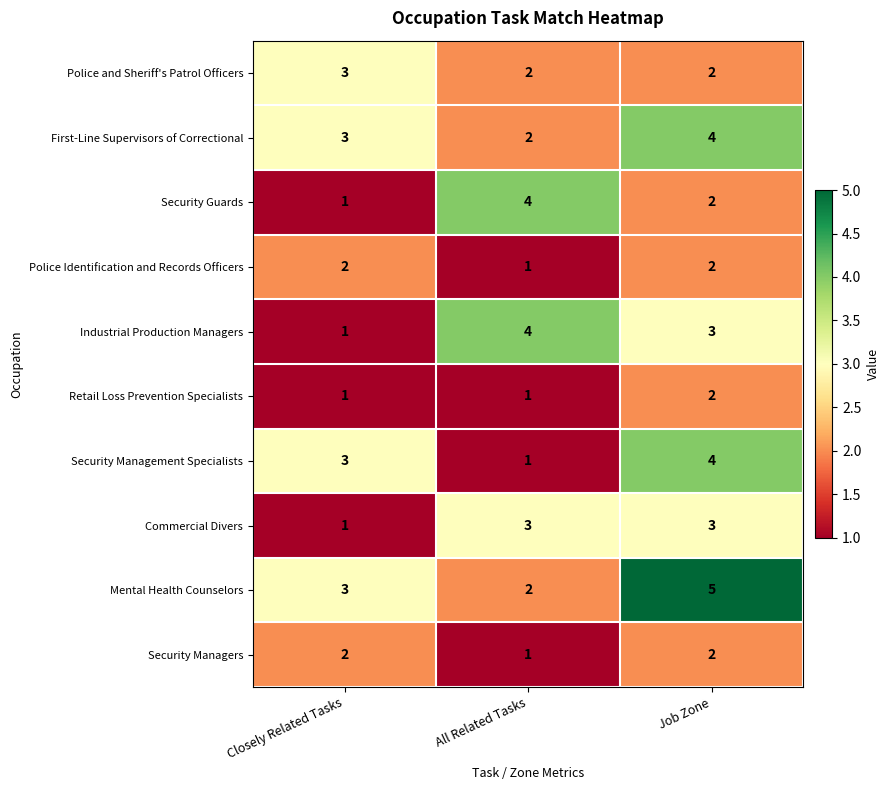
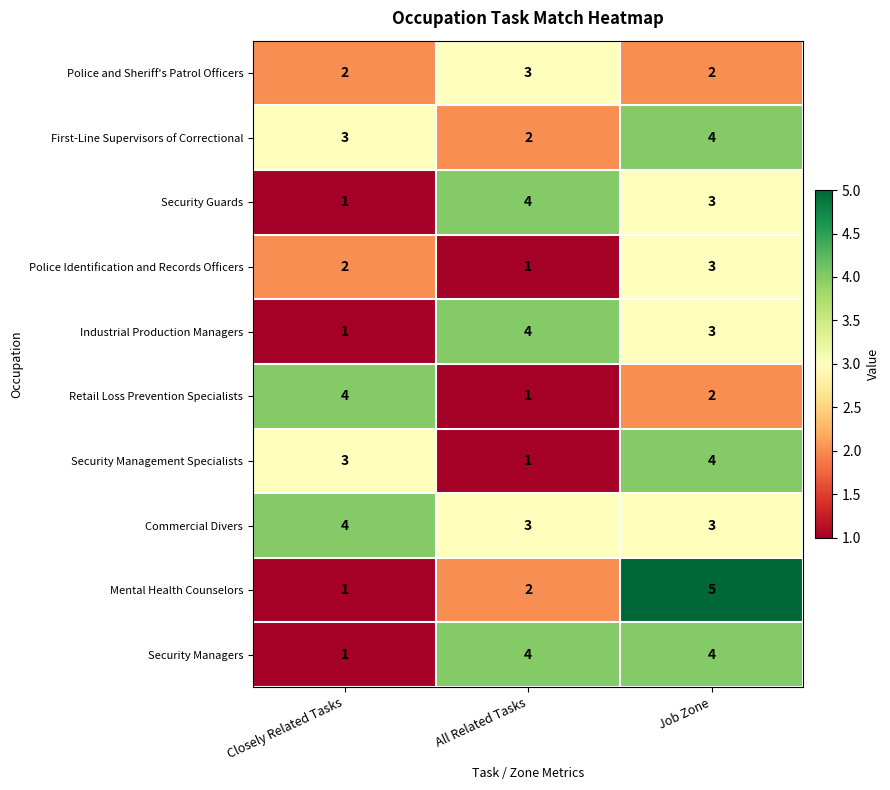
Police and Sheriff's Patrol Officers, Closely Related Tasks: 3 -> 2
Police and Sheriff's Patrol Officers, All Related Tasks: 2 -> 3
Security Guards, Job Zone: 2 -> 3
Police Identification and Records Officers, Job Zone: 2 -> 3
Retail Loss Prevention Specialists, Closely Related Tasks: 1 -> 4
Commercial Divers, Closely Related Tasks: 1 -> 4
Mental Health Counselors, Closely Related Tasks: 3 -> 1
Security Managers, Closely Related Tasks: 2 -> 1
Security Managers, All Related Tasks: 1 -> 4
Security Managers, Job Zone: 2 -> 4
